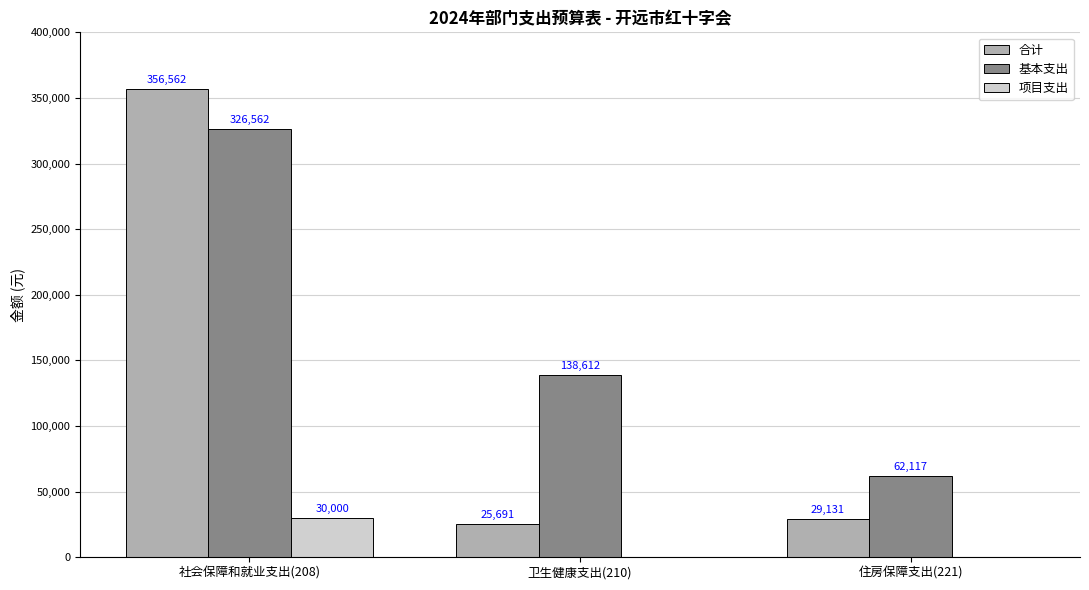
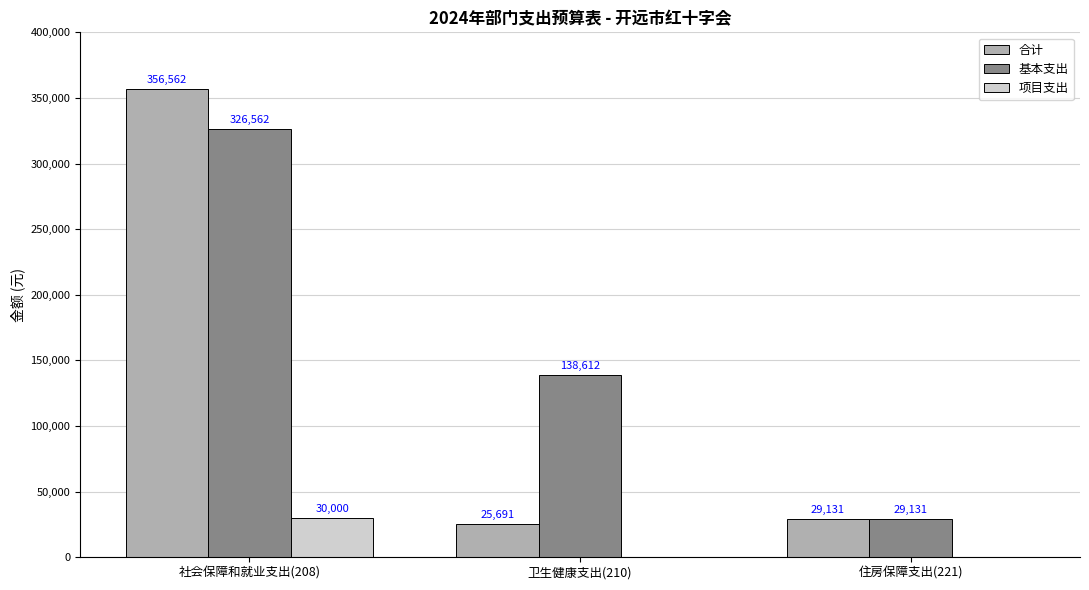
基本支出, 住房保障支出(221): 62,117 -> 29,131
